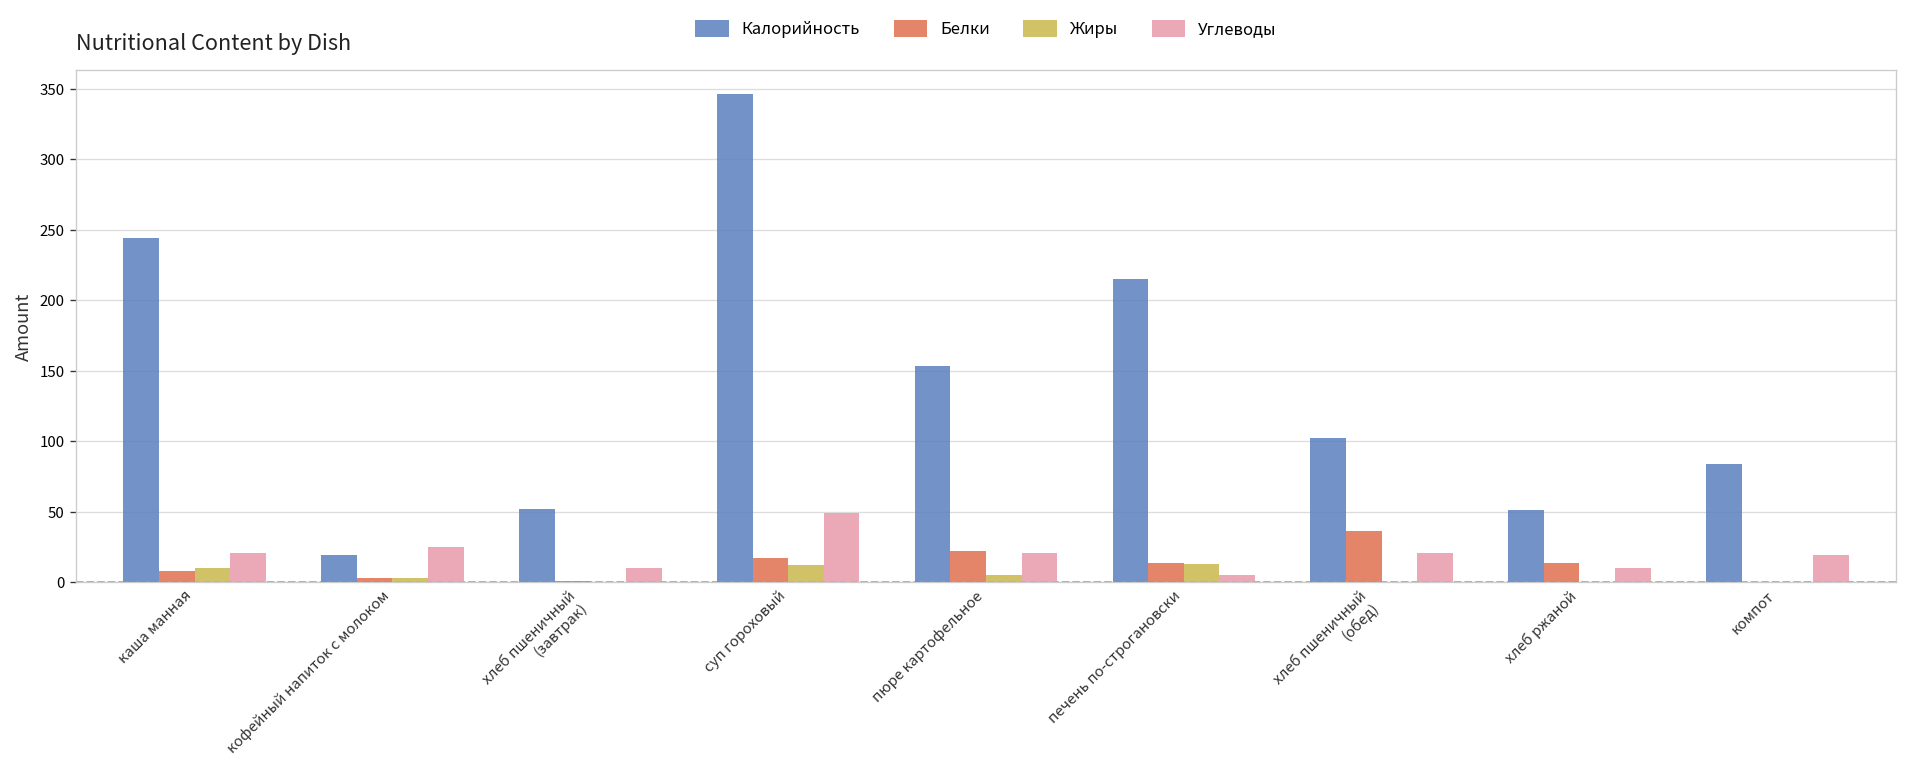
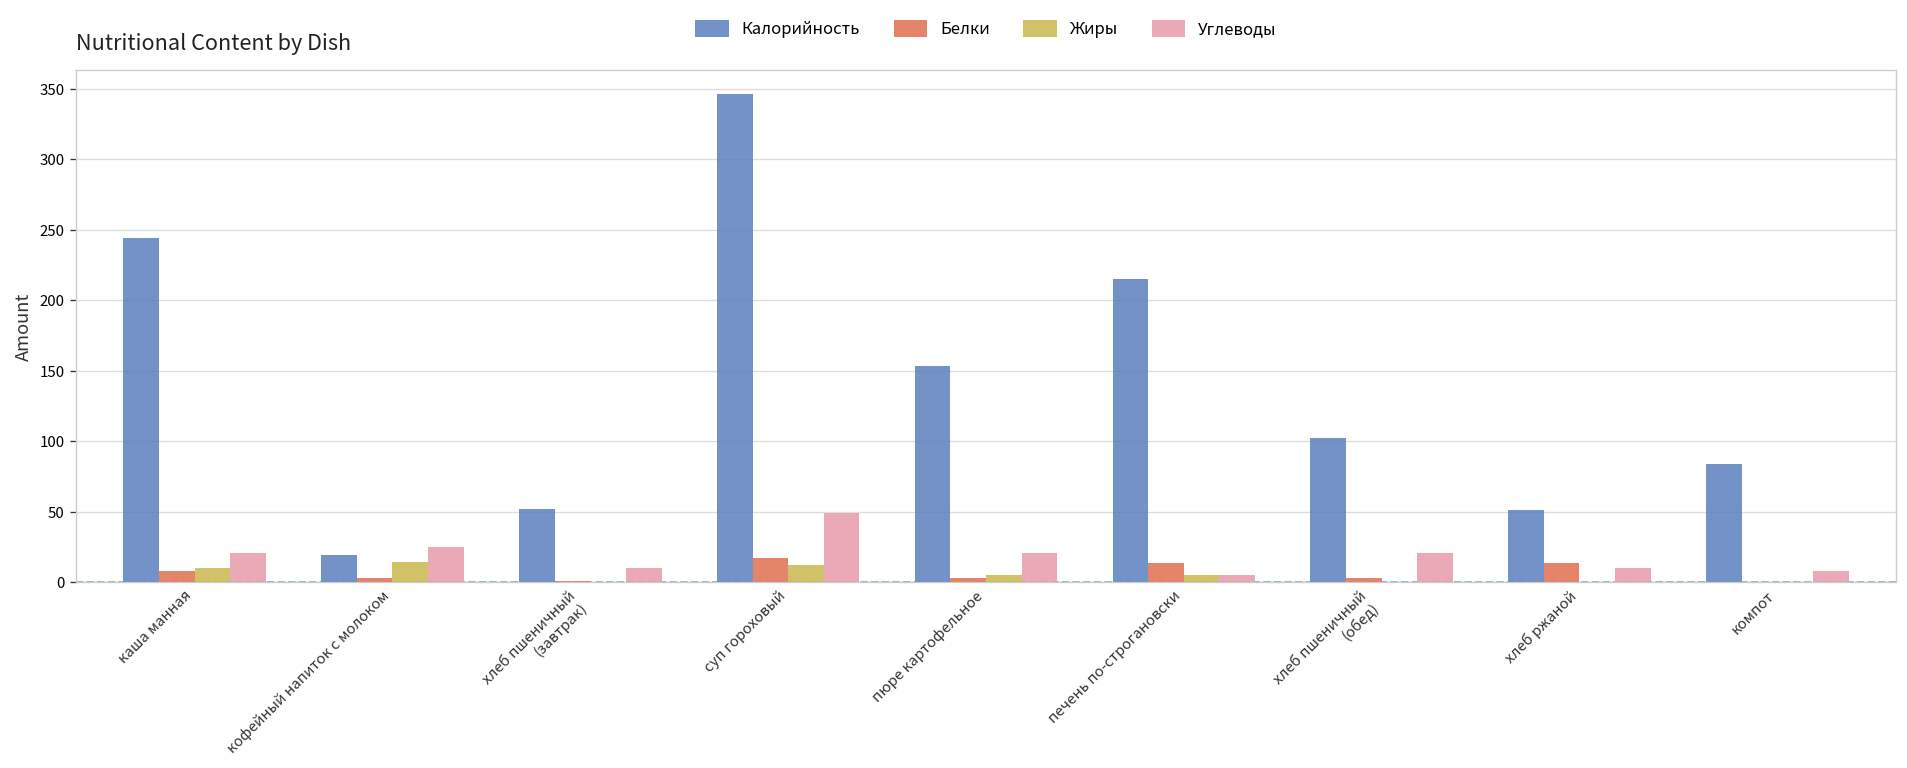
Жиры, кофейный напиток с молоком: 3 -> 14
Белки, пюре картофельное: 22 -> 3
Жиры, печень по-строгановски: 13 -> 5
Белки, хлеб пшеничный (обед): 36 -> 3
Углеводы, компот: 19 -> 8
